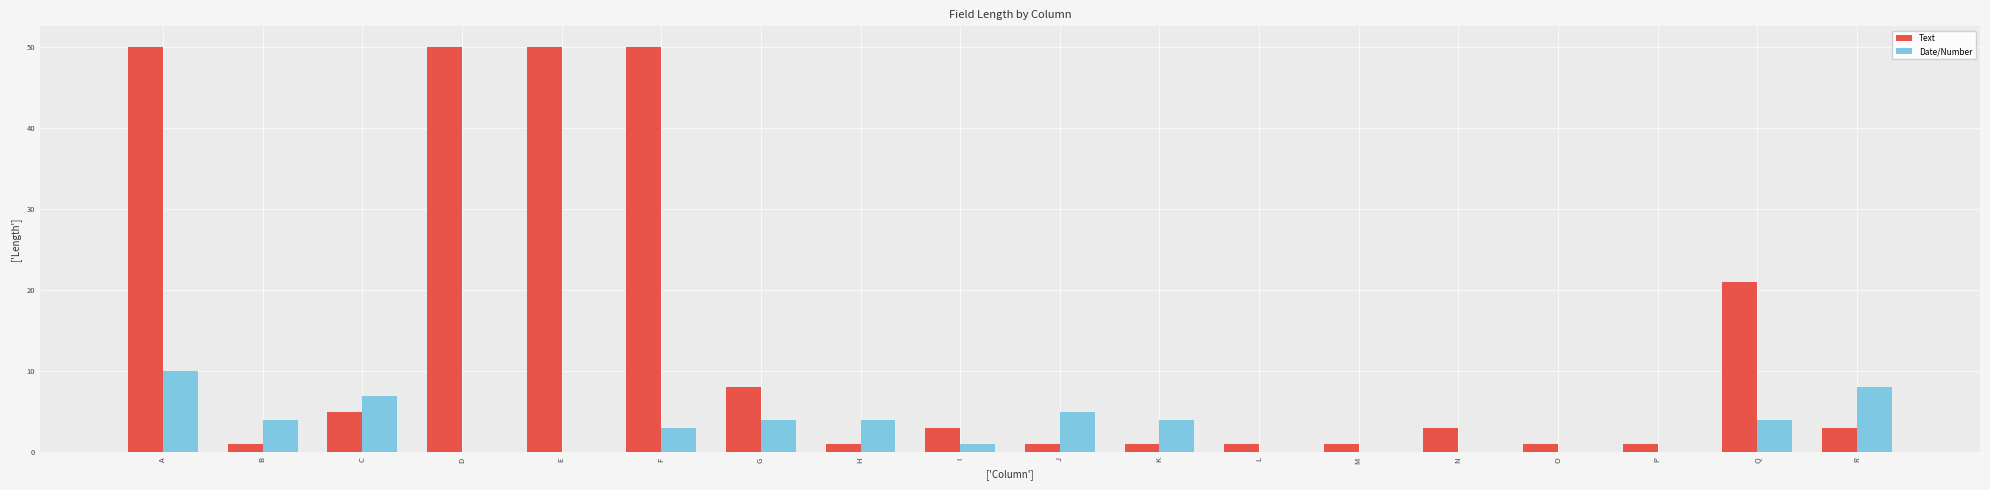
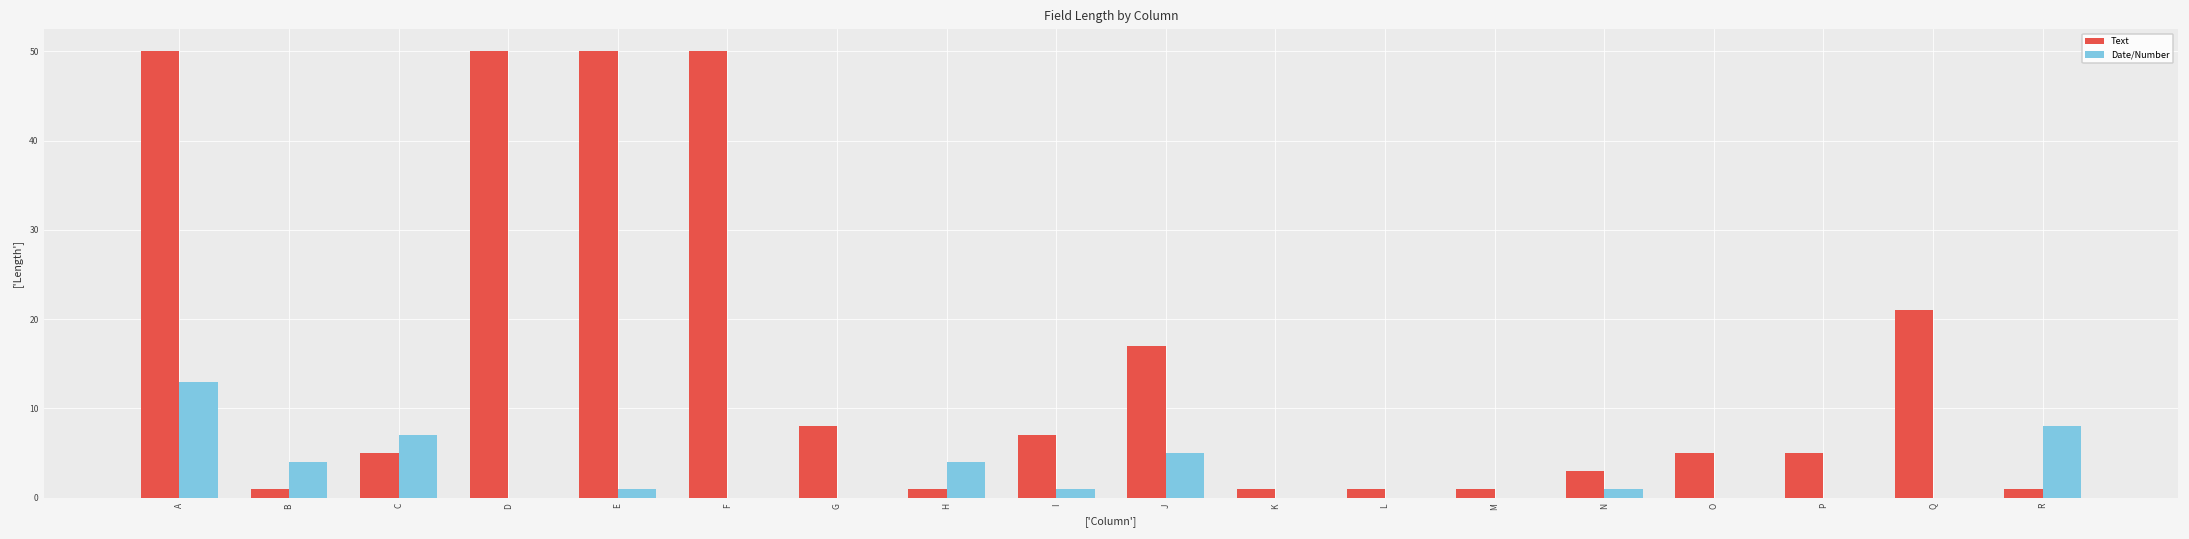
Date/Number, A: 10 -> 13
Date/Number, E: 0 -> 1
Date/Number, F: 3 -> 0
Date/Number, G: 4 -> 0
Text, I: 3 -> 7
Text, J: 1 -> 17
Date/Number, K: 4 -> 0
Date/Number, N: 0 -> 1
Text, O: 1 -> 5
Text, P: 1 -> 5
Date/Number, Q: 4 -> 0
Text, R: 3 -> 1
